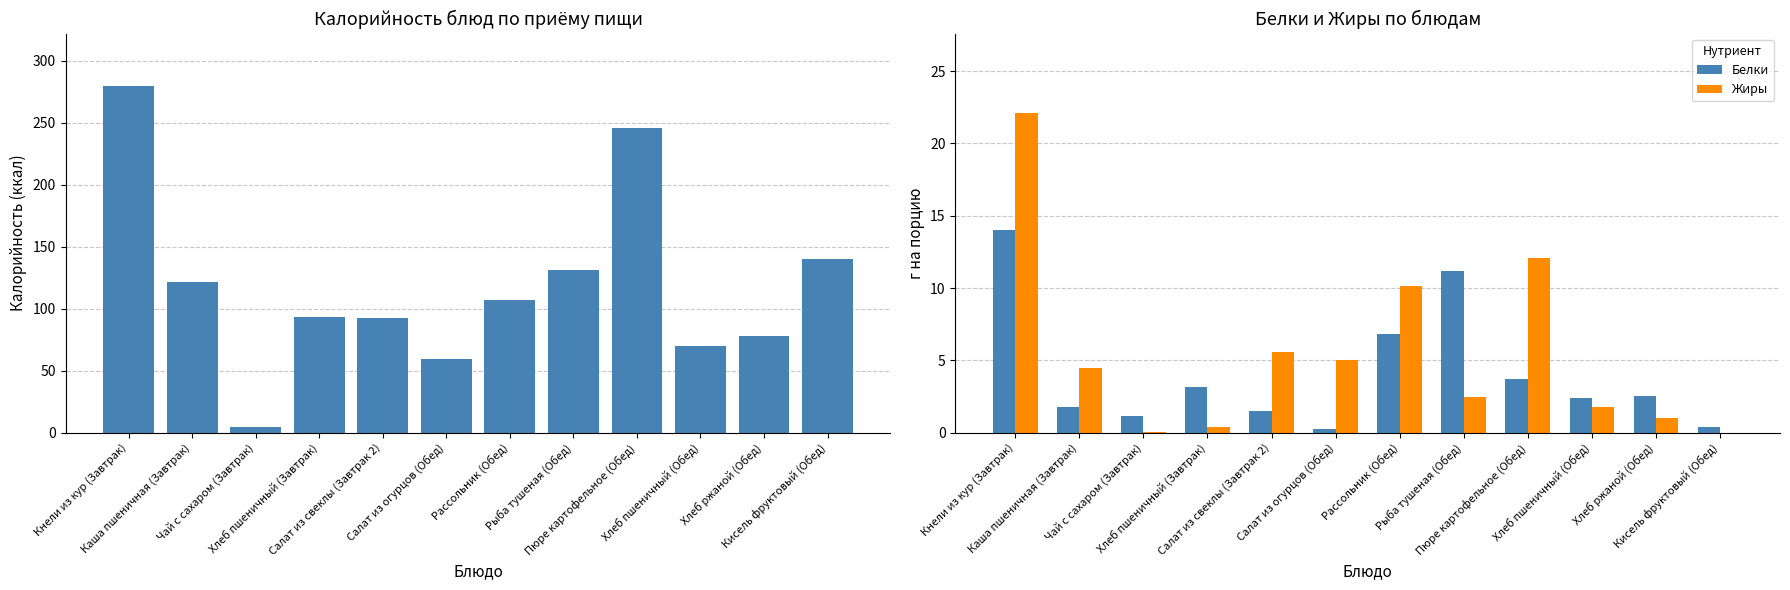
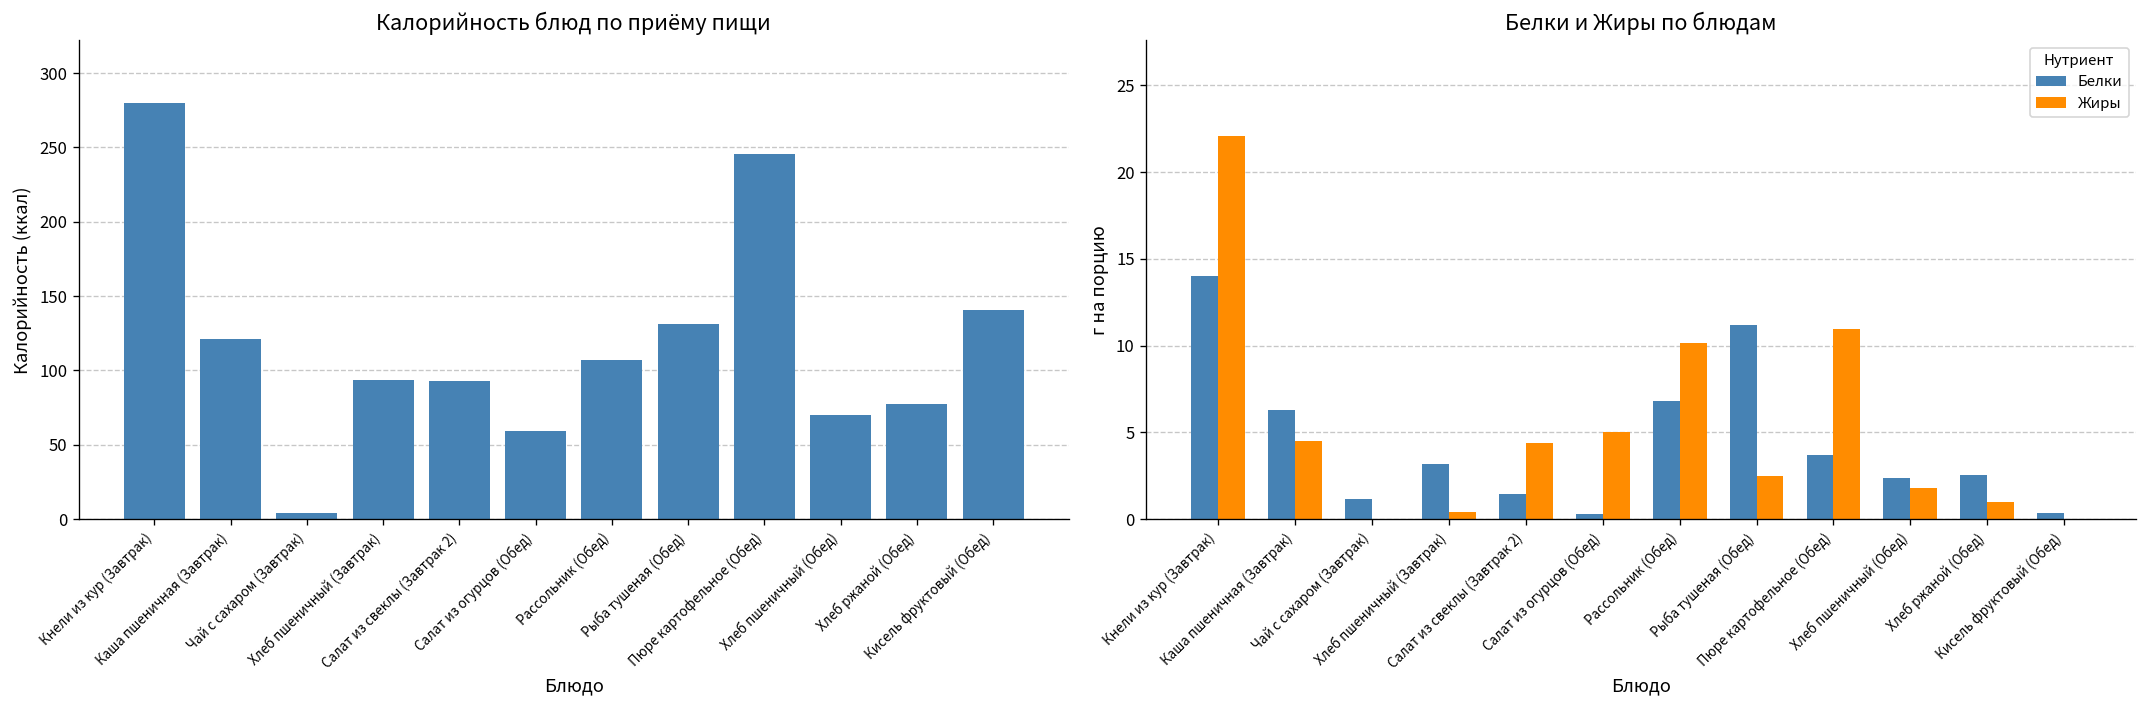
Белки и Жиры по блюдам, Белки, Каша пшеничная (Завтрак): 1.8 -> 6.3
Белки и Жиры по блюдам, Жиры, Салат из свеклы (Завтрак 2): 5.6 -> 4.4
Белки и Жиры по блюдам, Жиры, Пюре картофельное (Обед): 12.1 -> 10.9
